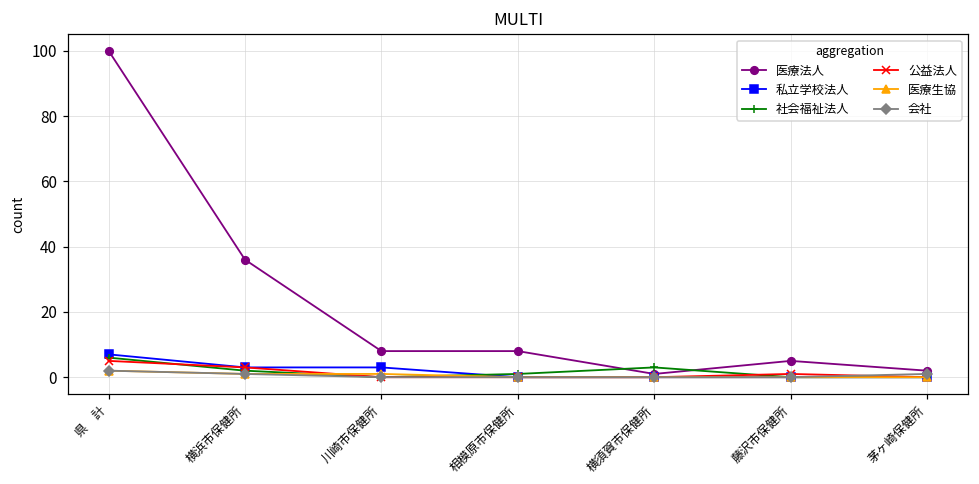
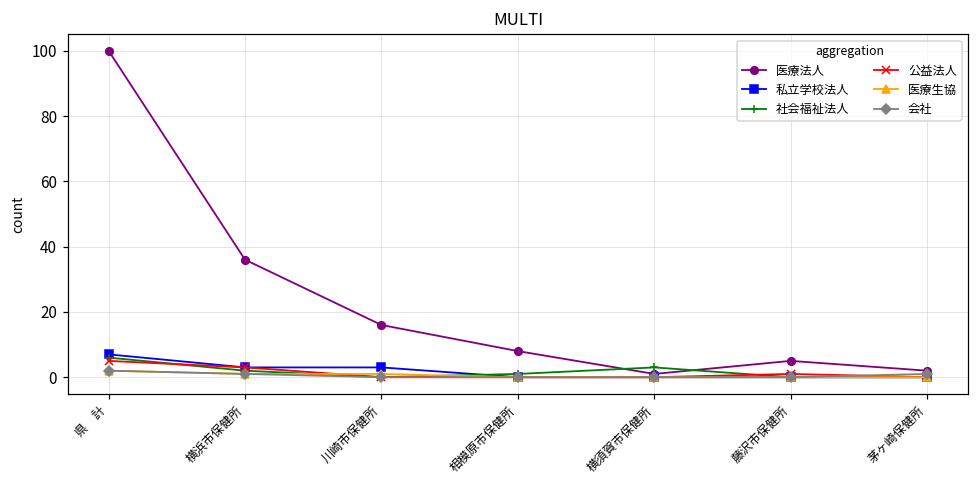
医療法人, 川崎市保健所: 8 -> 16
